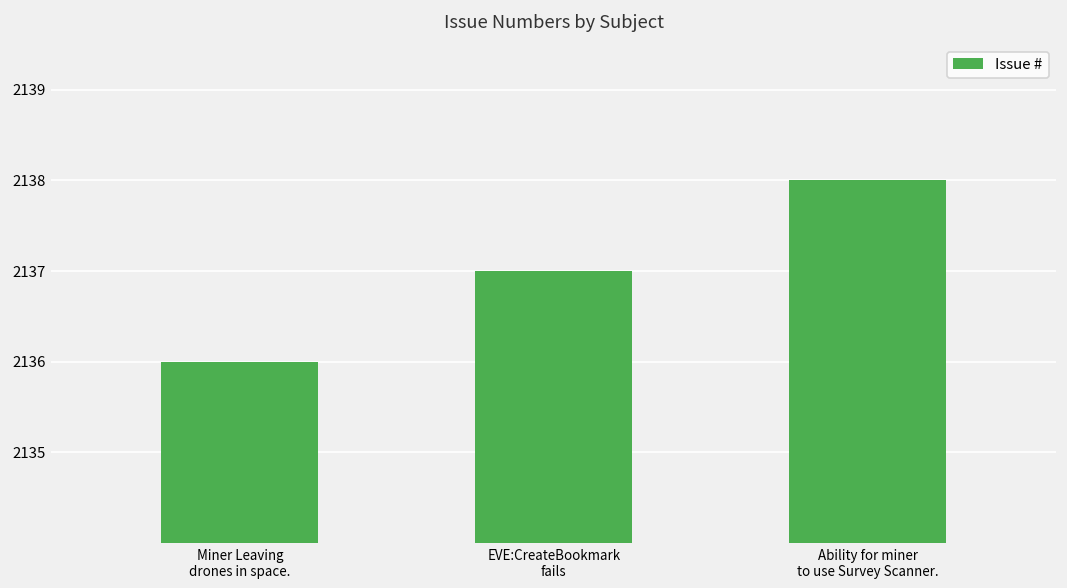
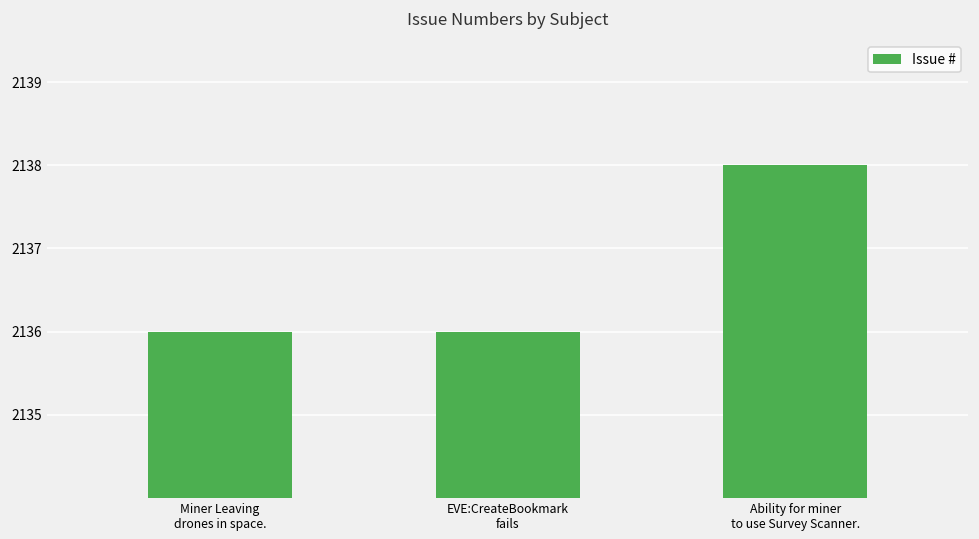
EVE:CreateBookmark fails: 2137 -> 2136
